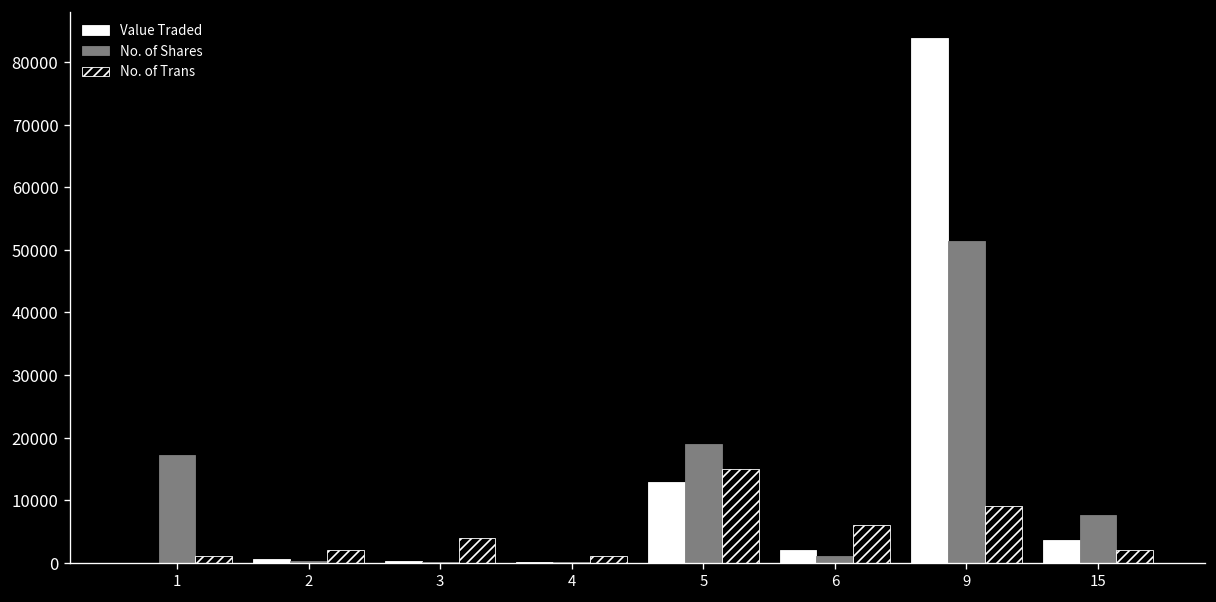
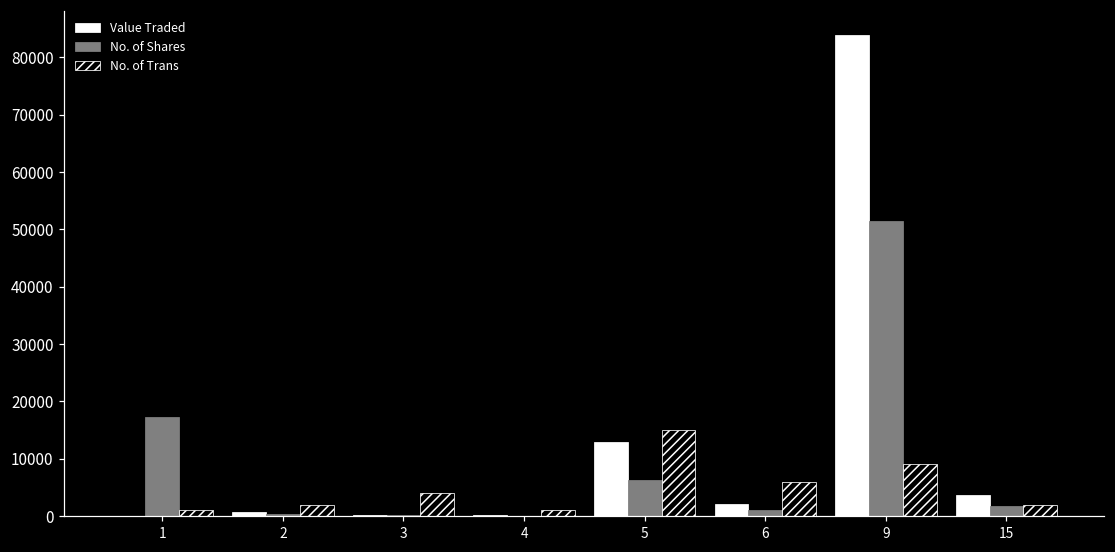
No. of Shares, 5: 19000 -> 6000
No. of Shares, 15: 8000 -> 2000
